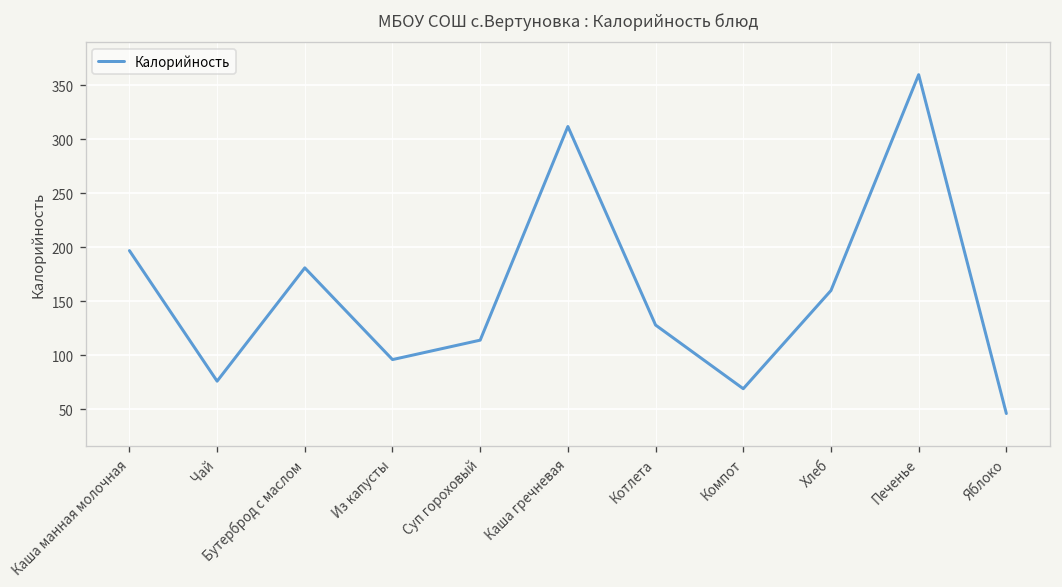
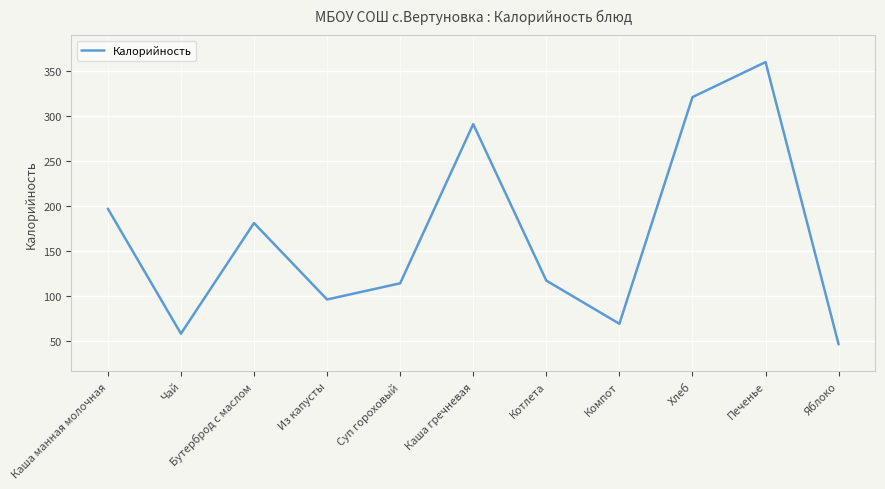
Чай: 80 -> 60
Каша гречневая: 310 -> 290
Котлета: 130 -> 120
Хлеб: 160 -> 320
